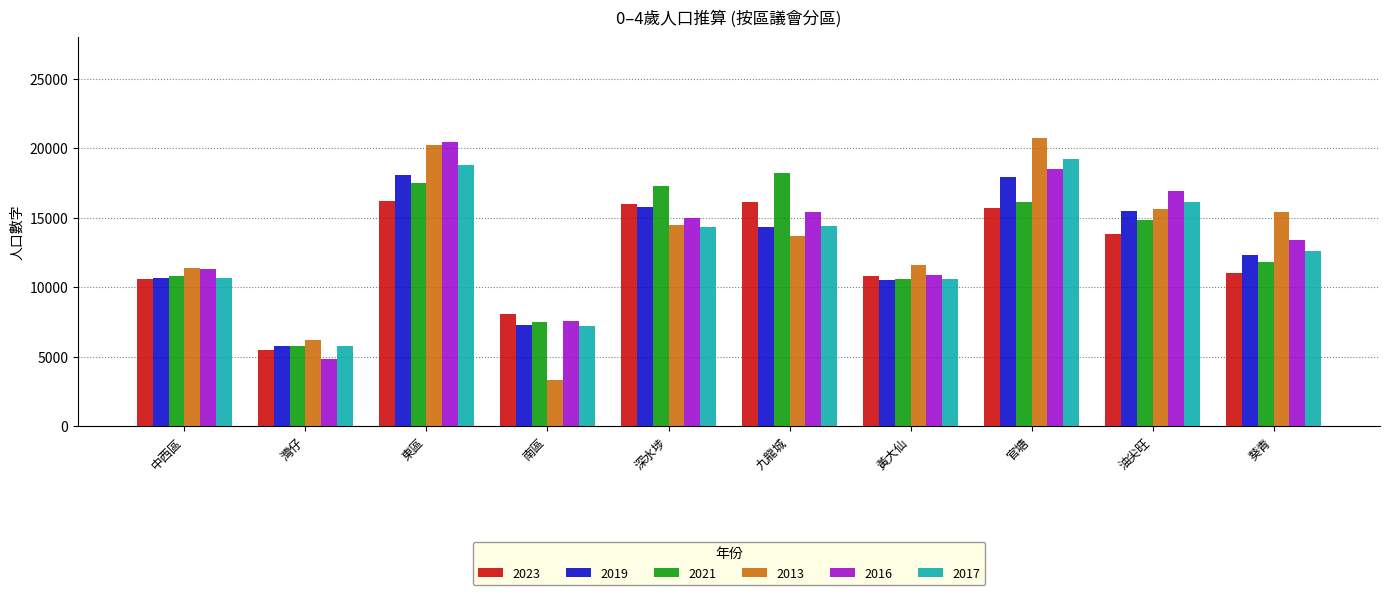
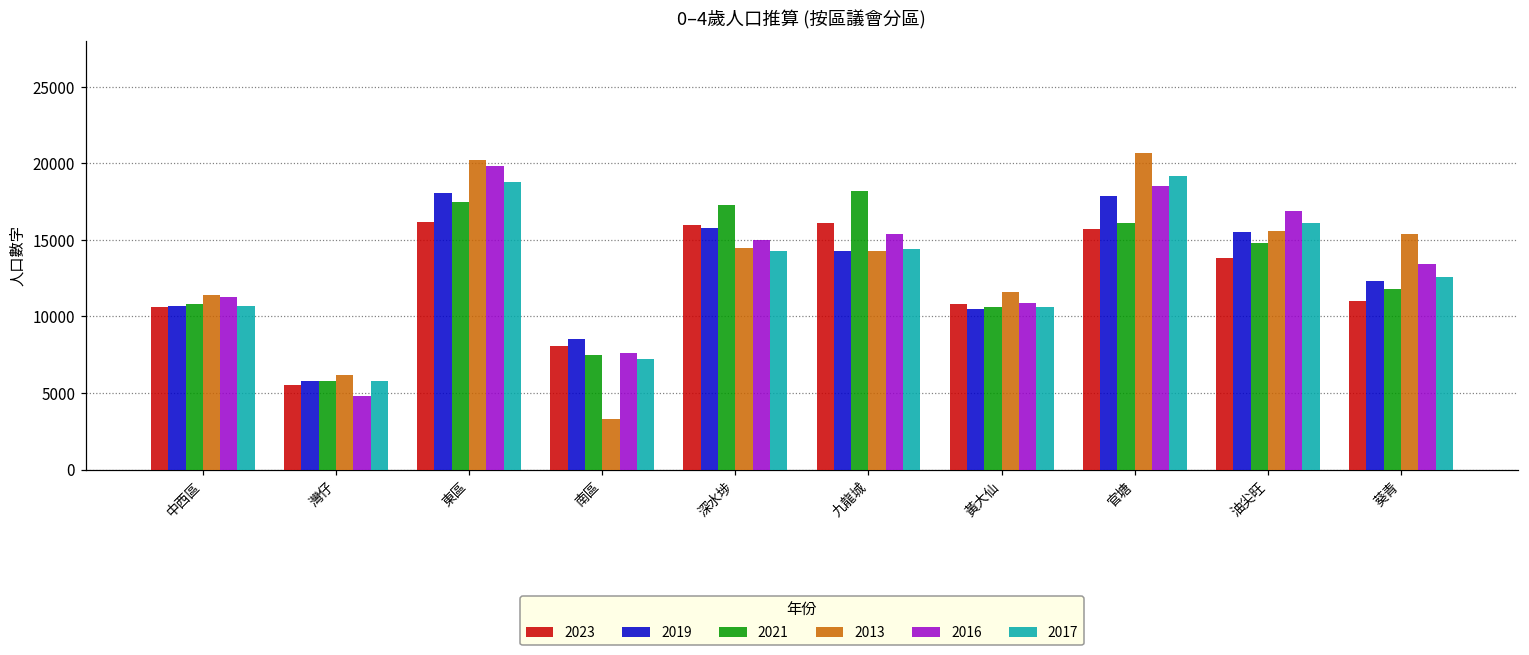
2016, 東區: 20400 -> 19800
2019, 南區: 7300 -> 8500
2013, 九龍城: 13700 -> 14300
